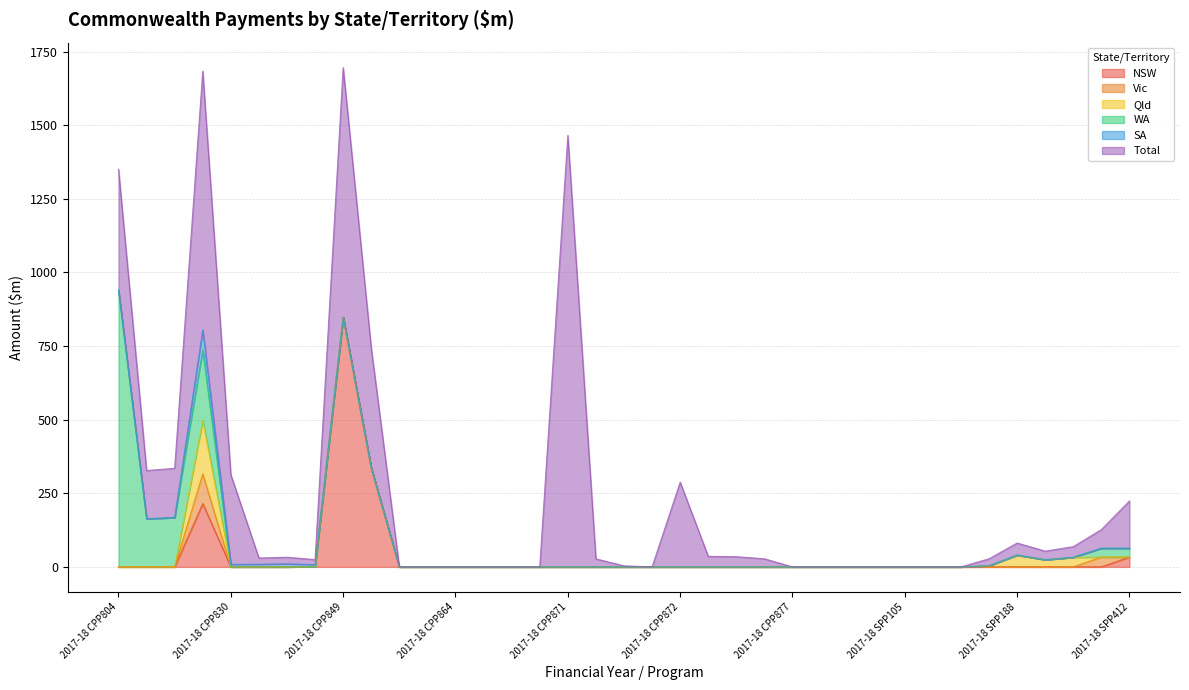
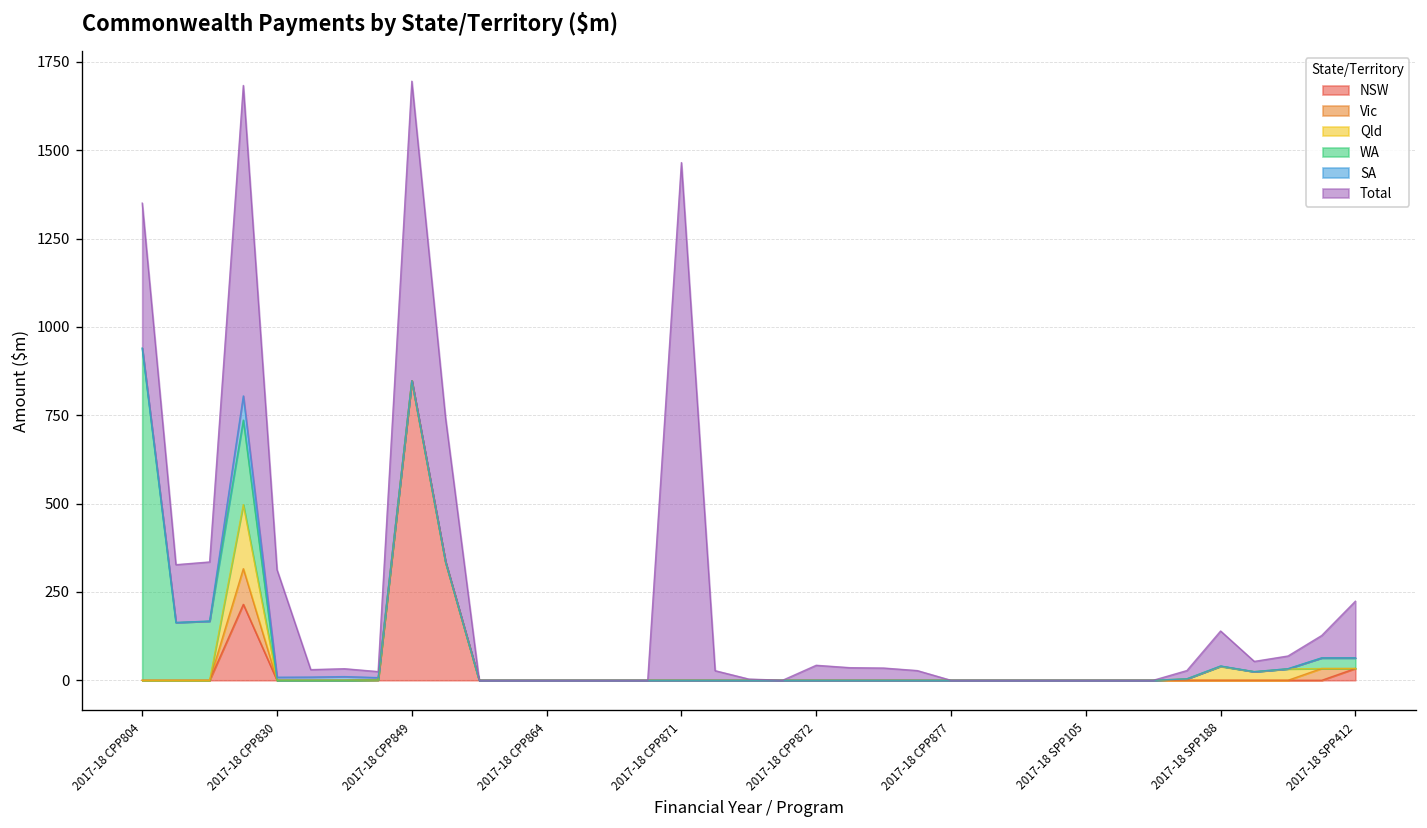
Total, 2017-18 CPP872: 290 -> 40
Total, 2017-18 SPP188: 40 -> 100
